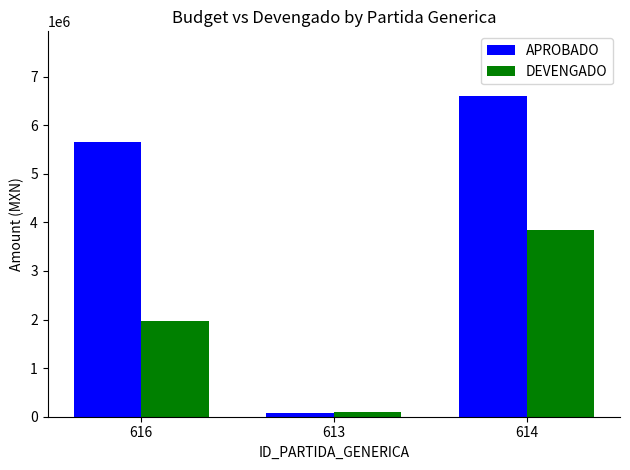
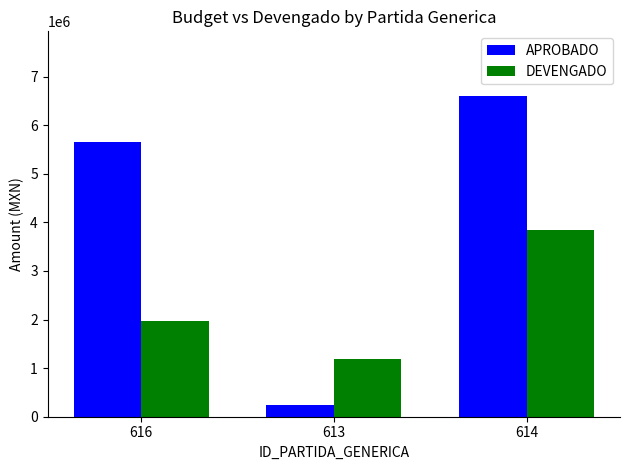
APROBADO, 613: 100000 -> 300000
DEVENGADO, 613: 100000 -> 1200000
